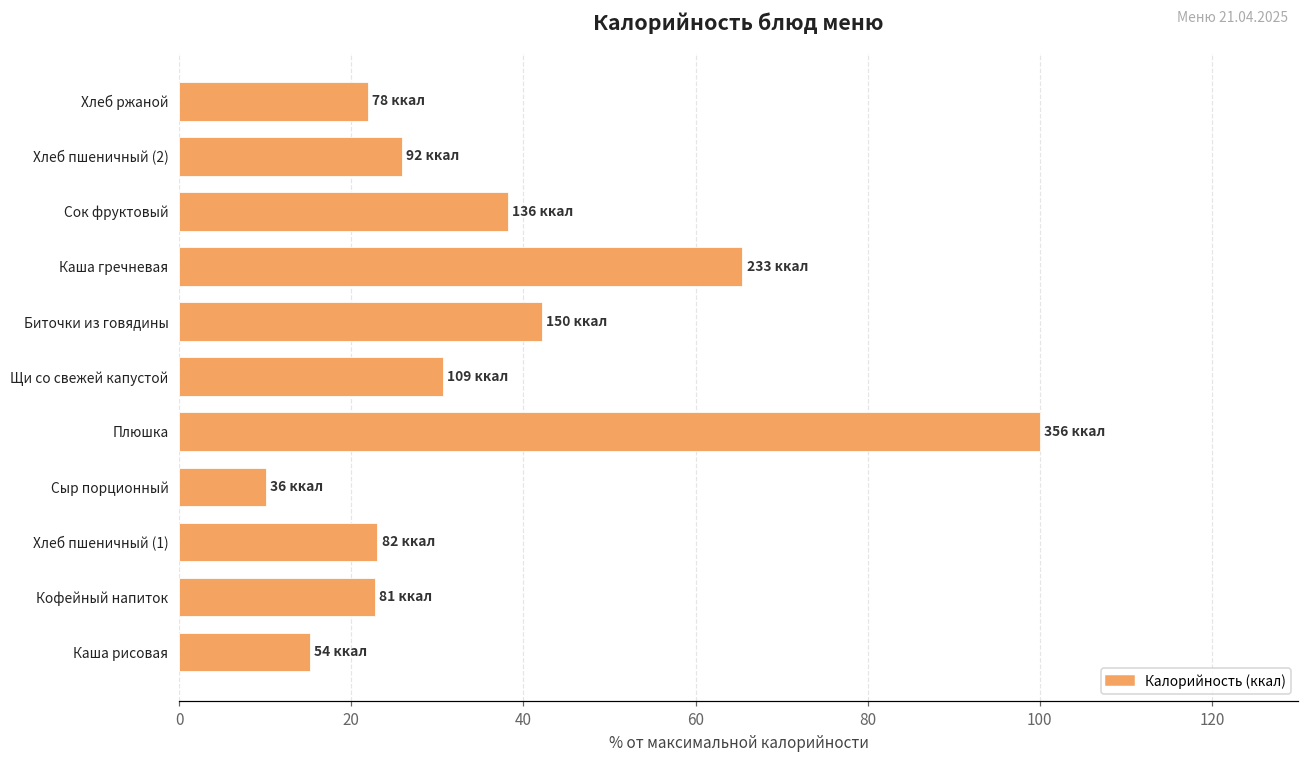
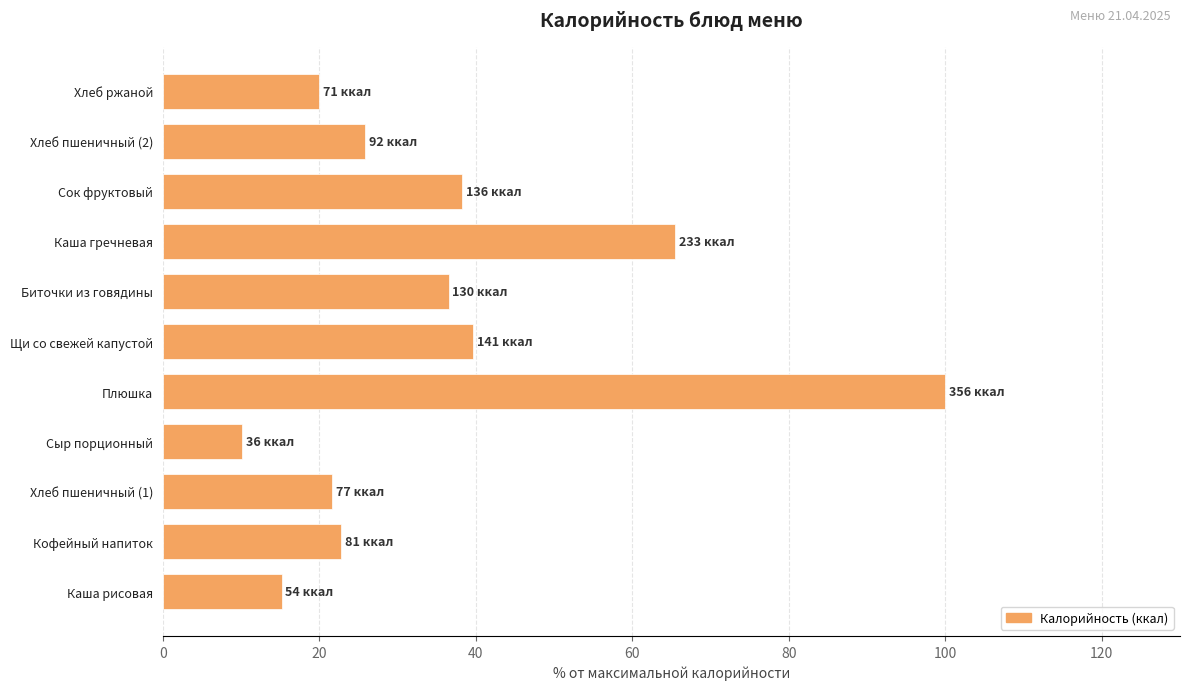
Хлеб ржаной: 78 -> 71
Биточки из говядины: 150 -> 130
Щи со свежей капустой: 109 -> 141
Хлеб пшеничный (1): 82 -> 77
